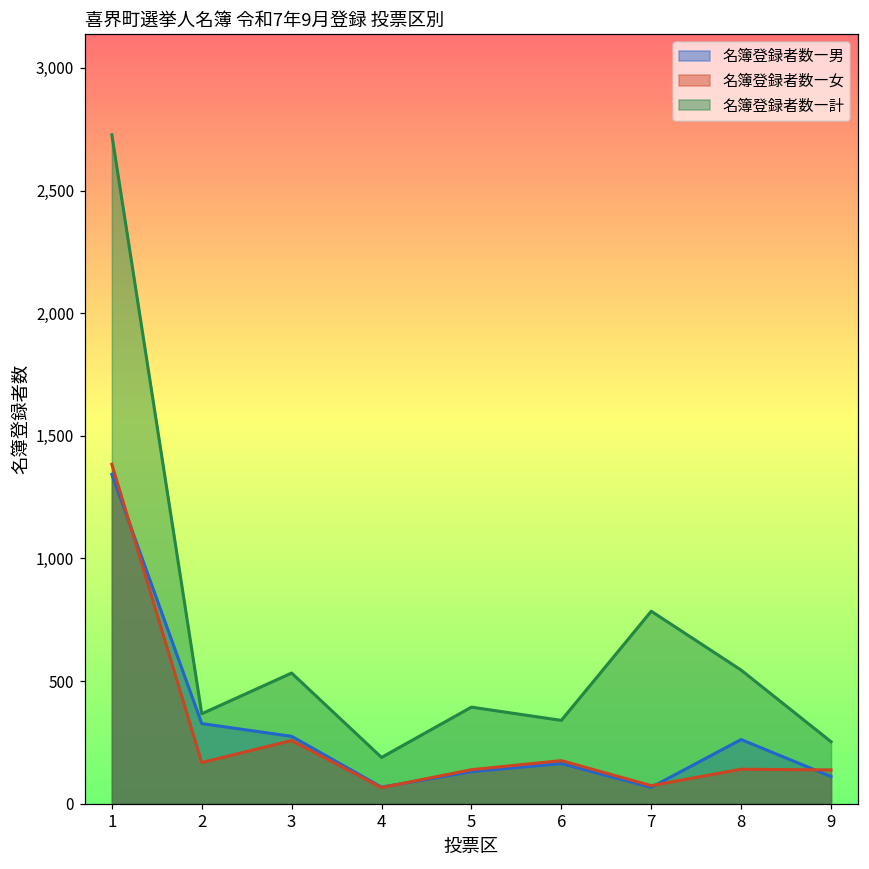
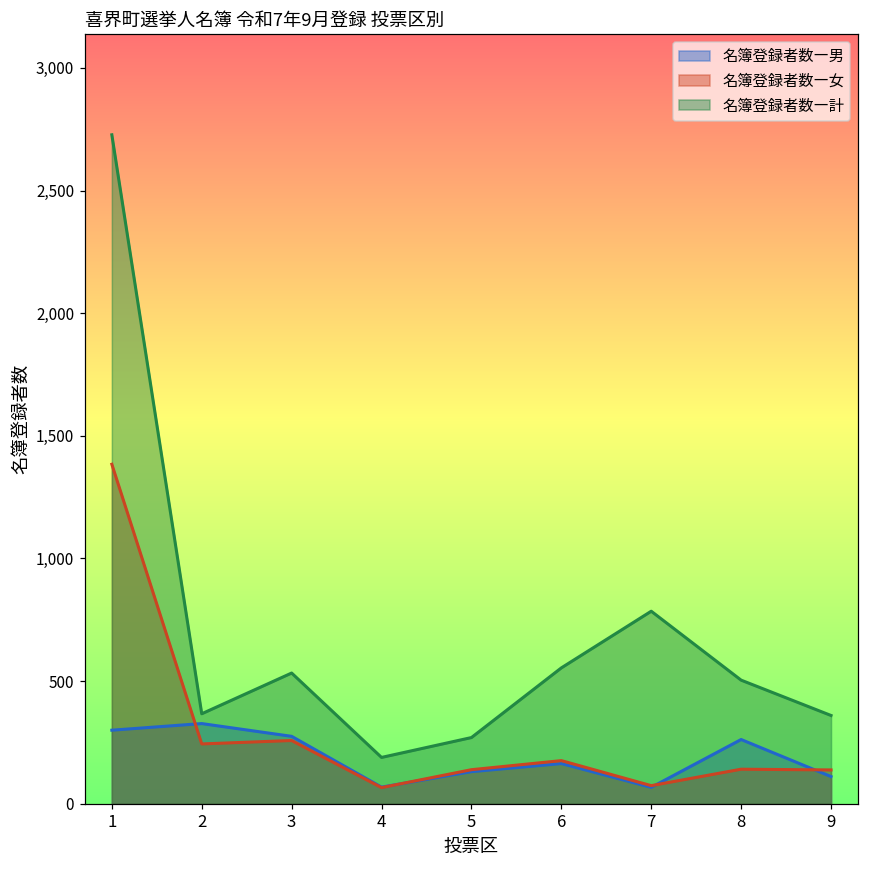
名簿登録者数―男, 1: 1,340 -> 300
名簿登録者数―女, 2: 170 -> 240
名簿登録者数―計, 5: 390 -> 270
名簿登録者数―計, 6: 340 -> 550
名簿登録者数―計, 8: 550 -> 500
名簿登録者数―計, 9: 250 -> 360
